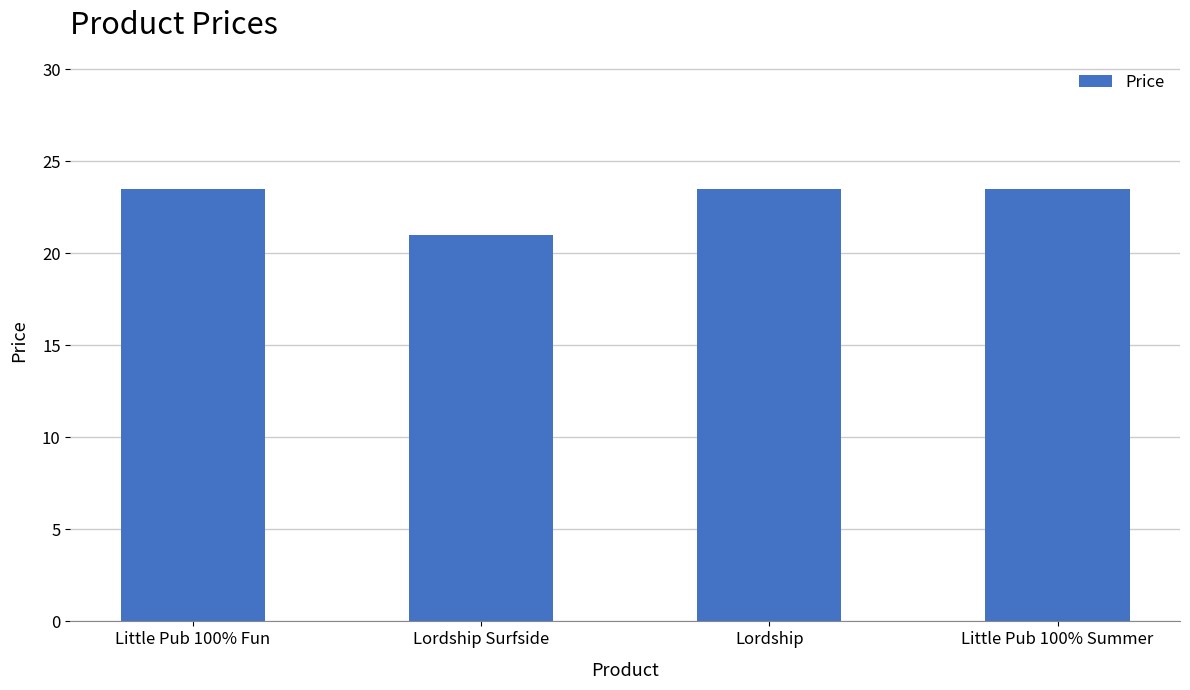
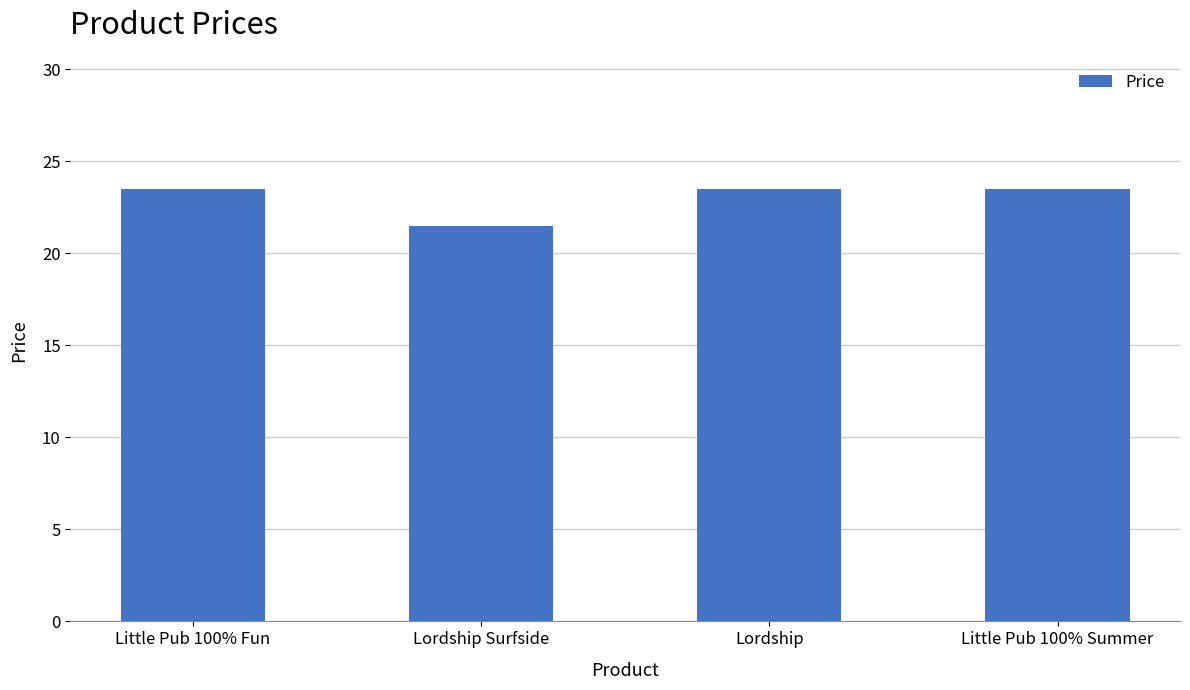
Lordship Surfside: 21.0 -> 21.5
